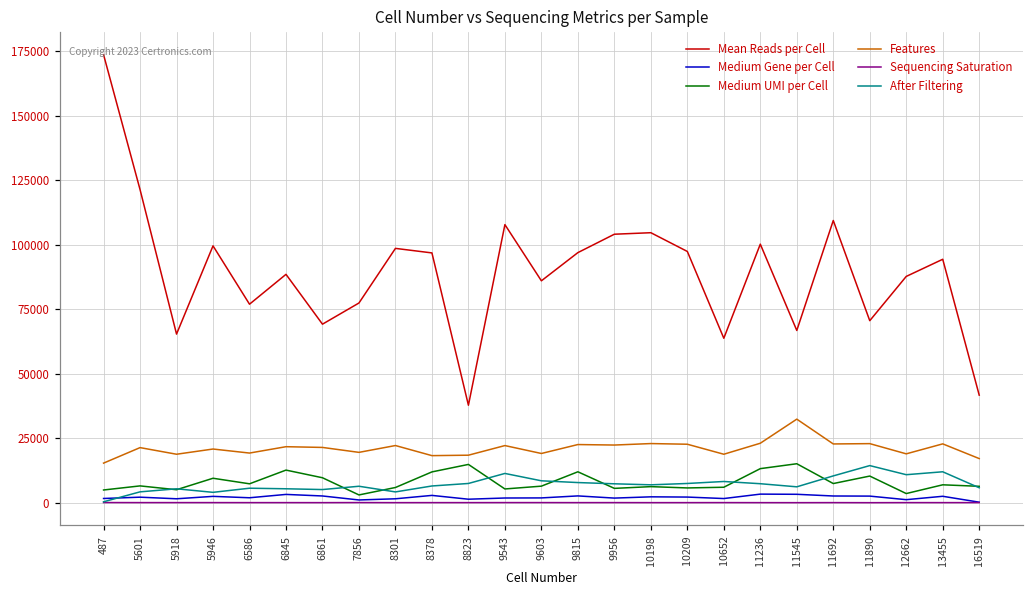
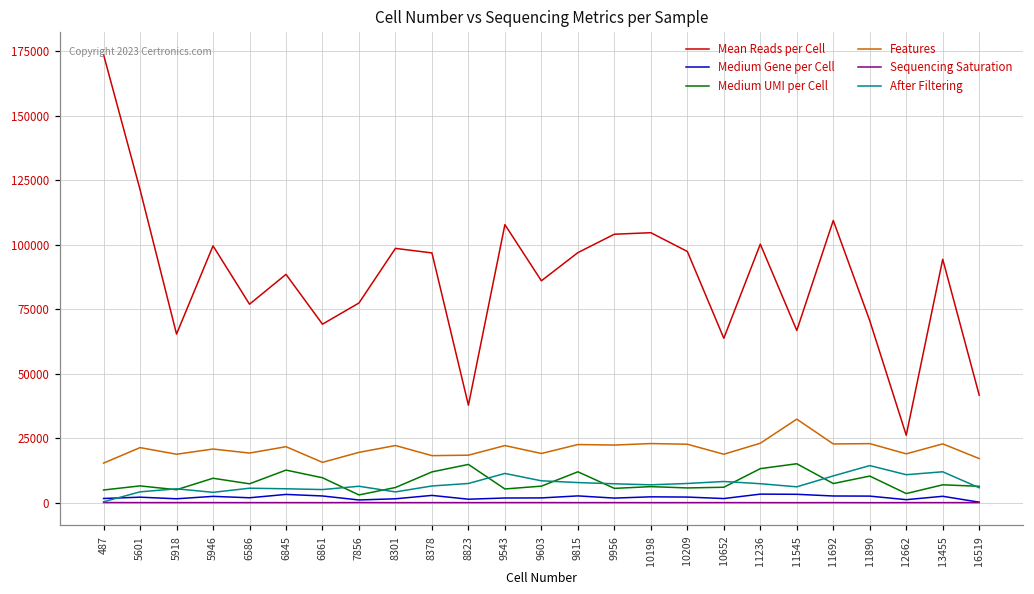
Features, 6861: 21000 -> 16000
Mean Reads per Cell, 12662: 88000 -> 26000
